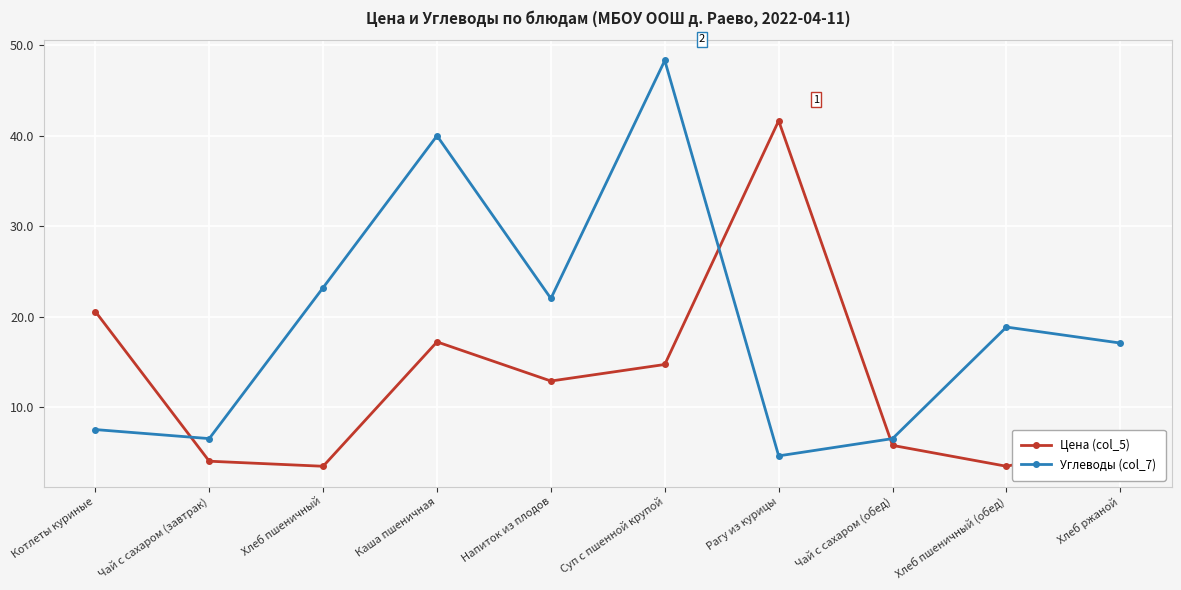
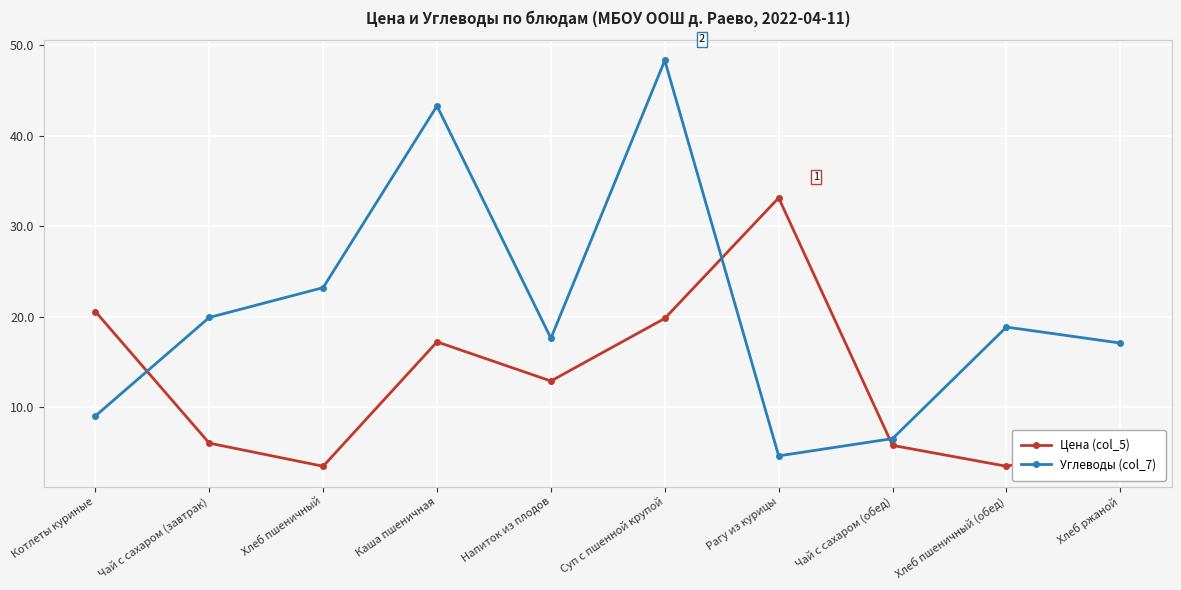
Углеводы (col_7), Котлеты куриные: 8 -> 9
Цена (col_5), Чай с сахаром (завтрак): 4 -> 6
Углеводы (col_7), Чай с сахаром (завтрак): 7 -> 20
Углеводы (col_7), Каша пшеничная: 40 -> 43
Углеводы (col_7), Напиток из плодов: 22 -> 18
Цена (col_5), Суп с пшенной крупой: 15 -> 20
Цена (col_5), Рагу из курицы: 42 -> 33
